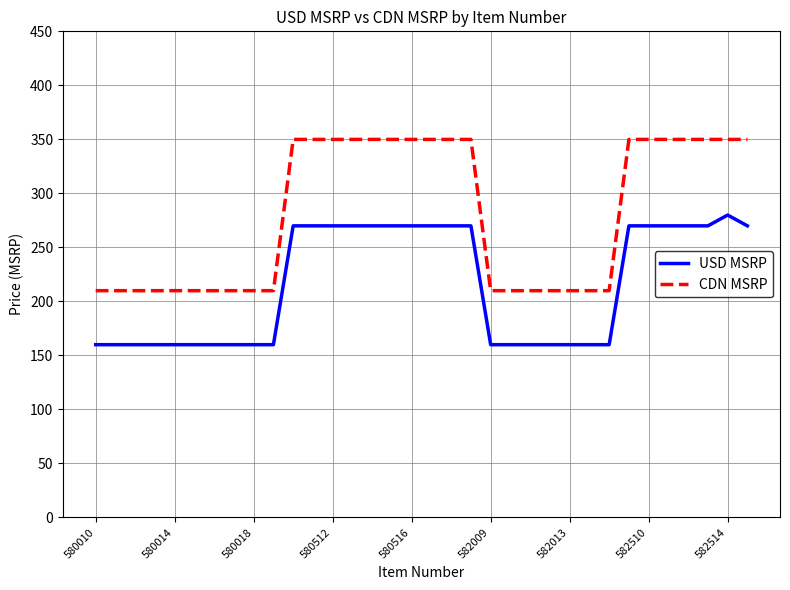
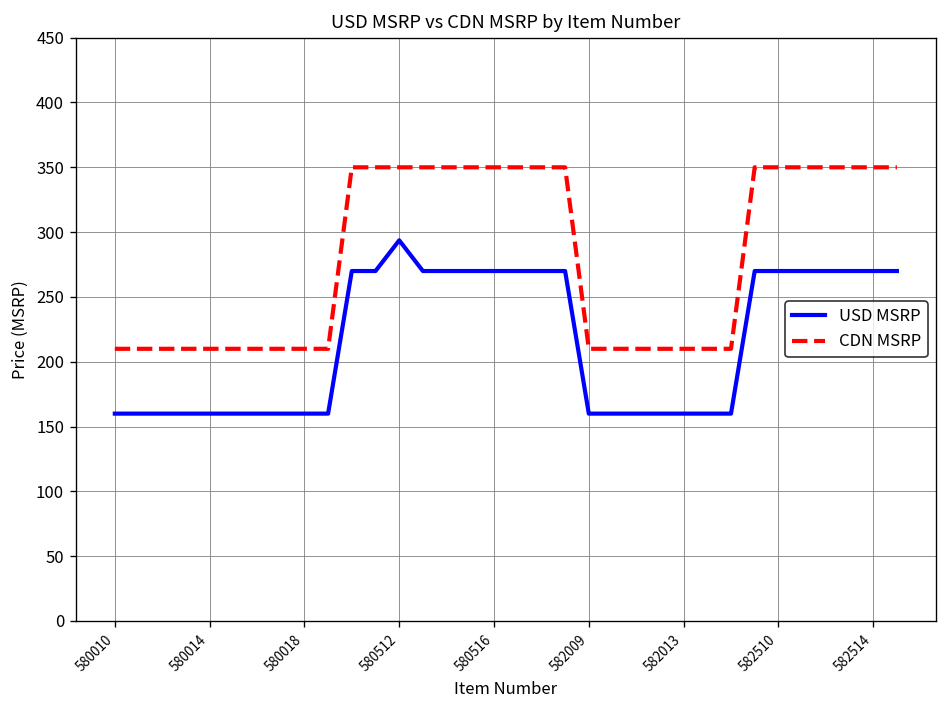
USD MSRP, 580512: 270 -> 294
USD MSRP, 582514: 280 -> 270
